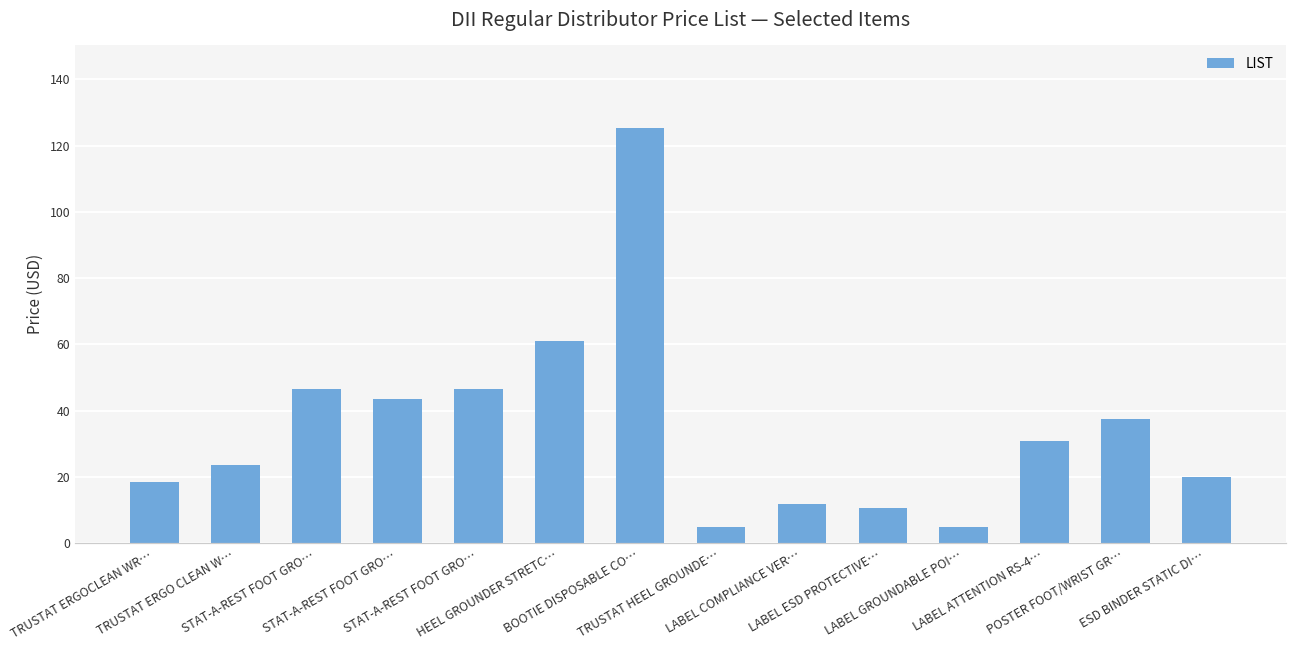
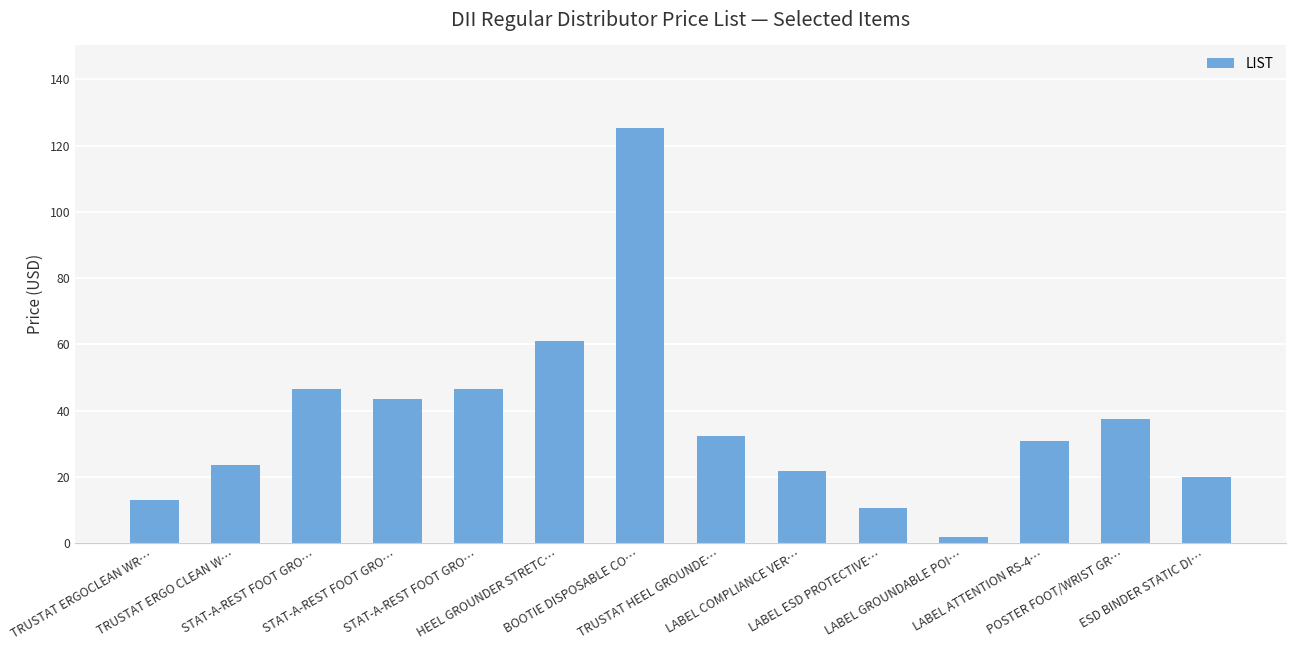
TRUSTAT ERGOCLEAN WR…: 19 -> 13
TRUSTAT HEEL GROUNDE…: 5 -> 33
LABEL COMPLIANCE VER…: 12 -> 22
LABEL GROUNDABLE POI…: 5 -> 2
